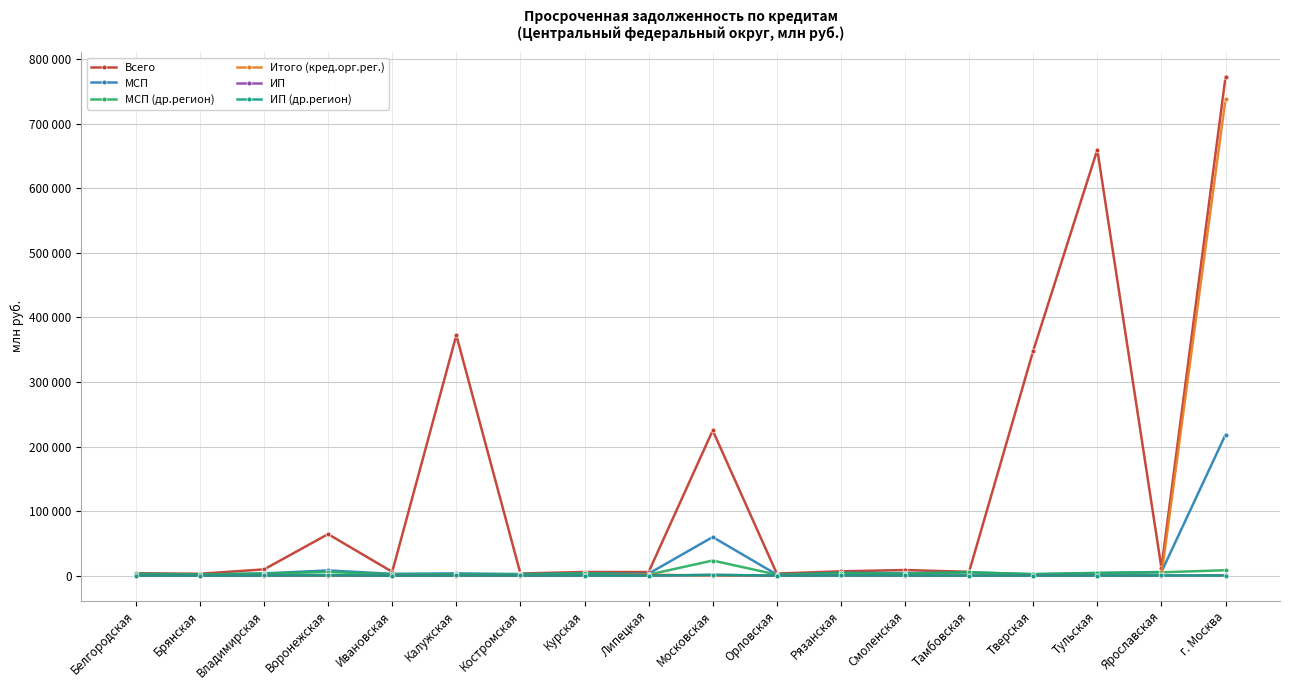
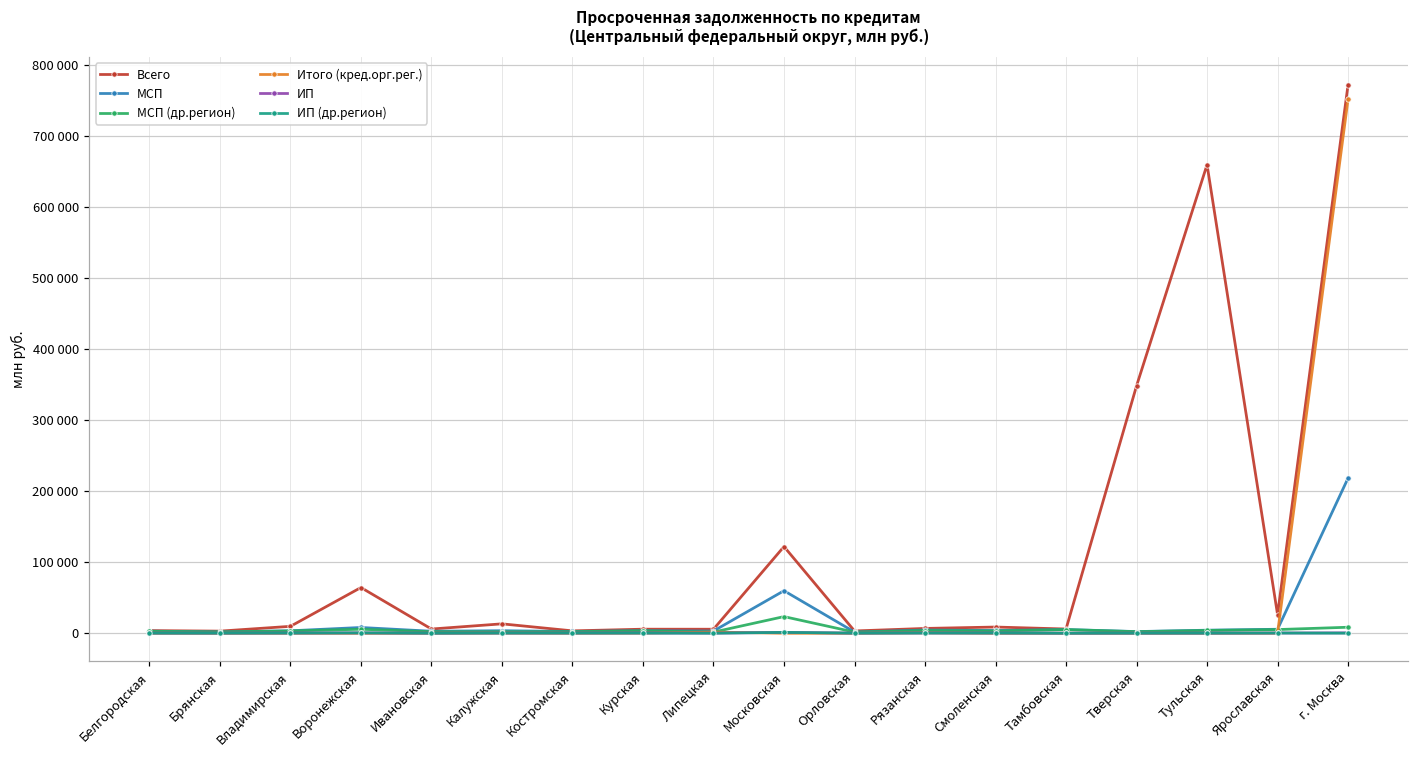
Всего, Калужская: 370000 -> 10000
Всего, Московская: 220000 -> 120000
Всего, Ярославская: 10000 -> 30000
Итого (кред.орг.рег.), г. Москва: 740000 -> 750000
